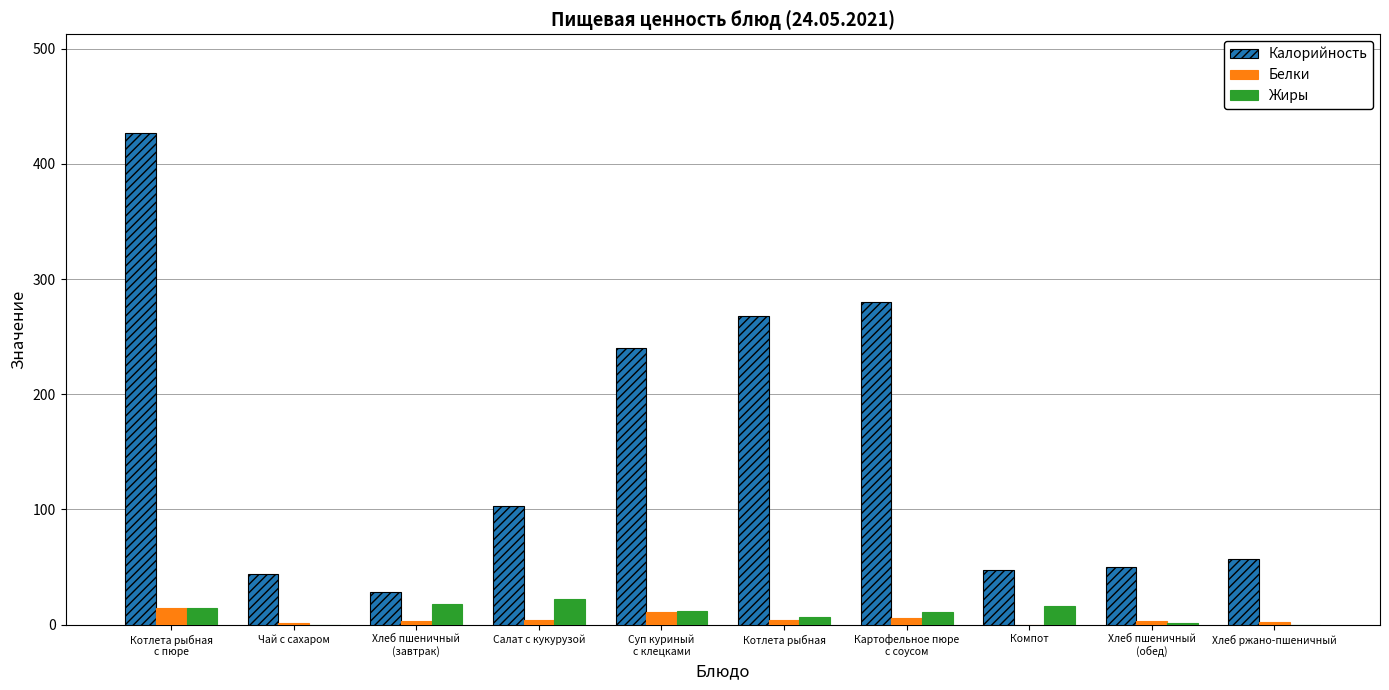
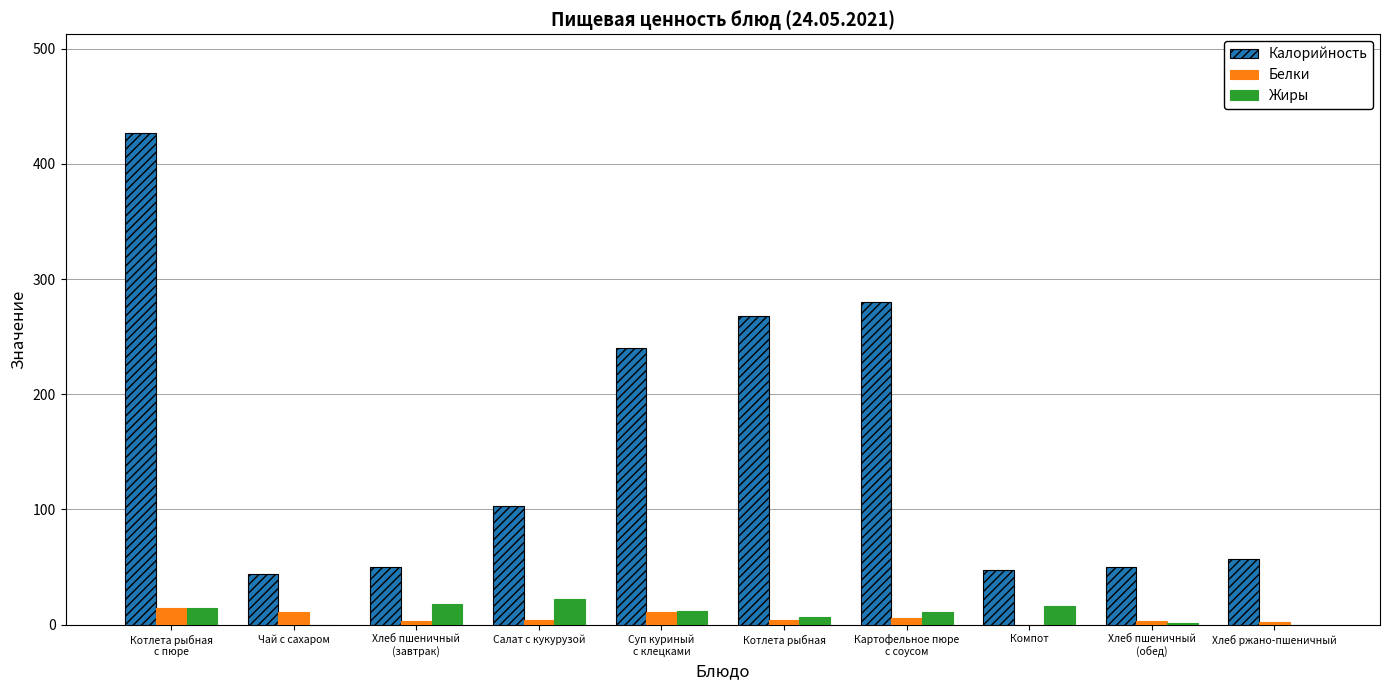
Белки, Чай с сахаром: 1 -> 11
Калорийность, Хлеб пшеничный (завтрак): 28 -> 50
